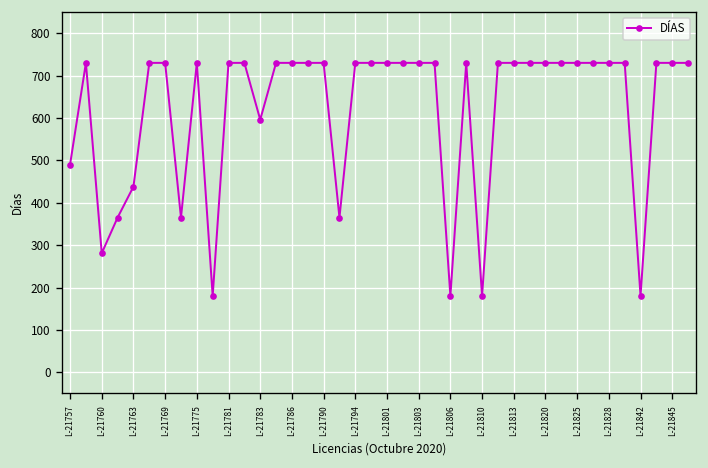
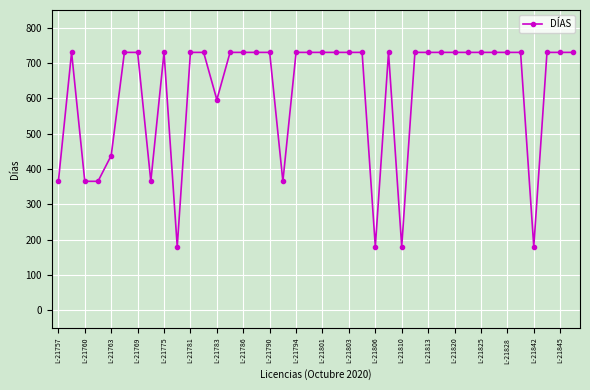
L-21757: 490 -> 370
L-21760: 280 -> 370
